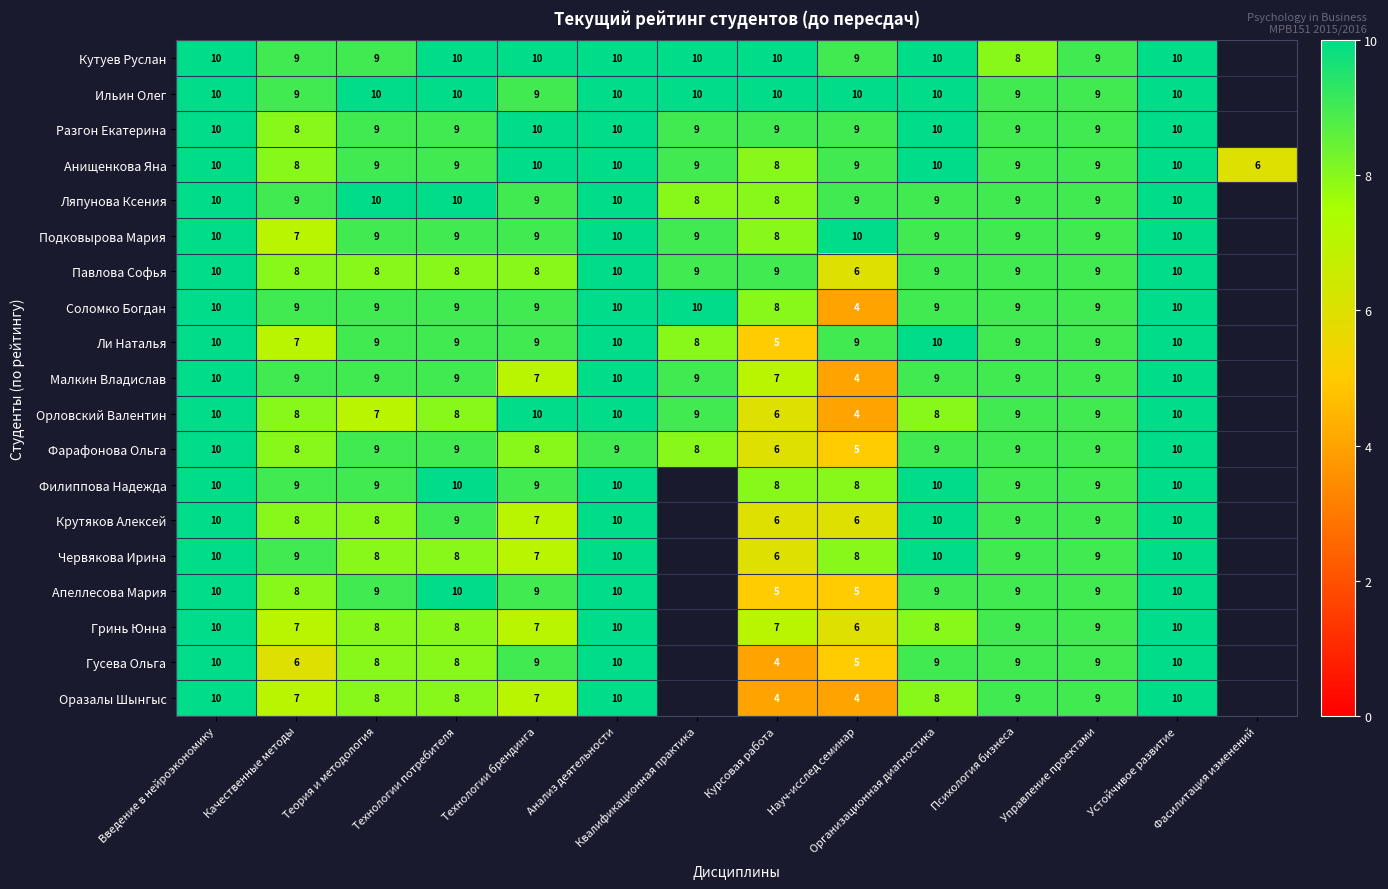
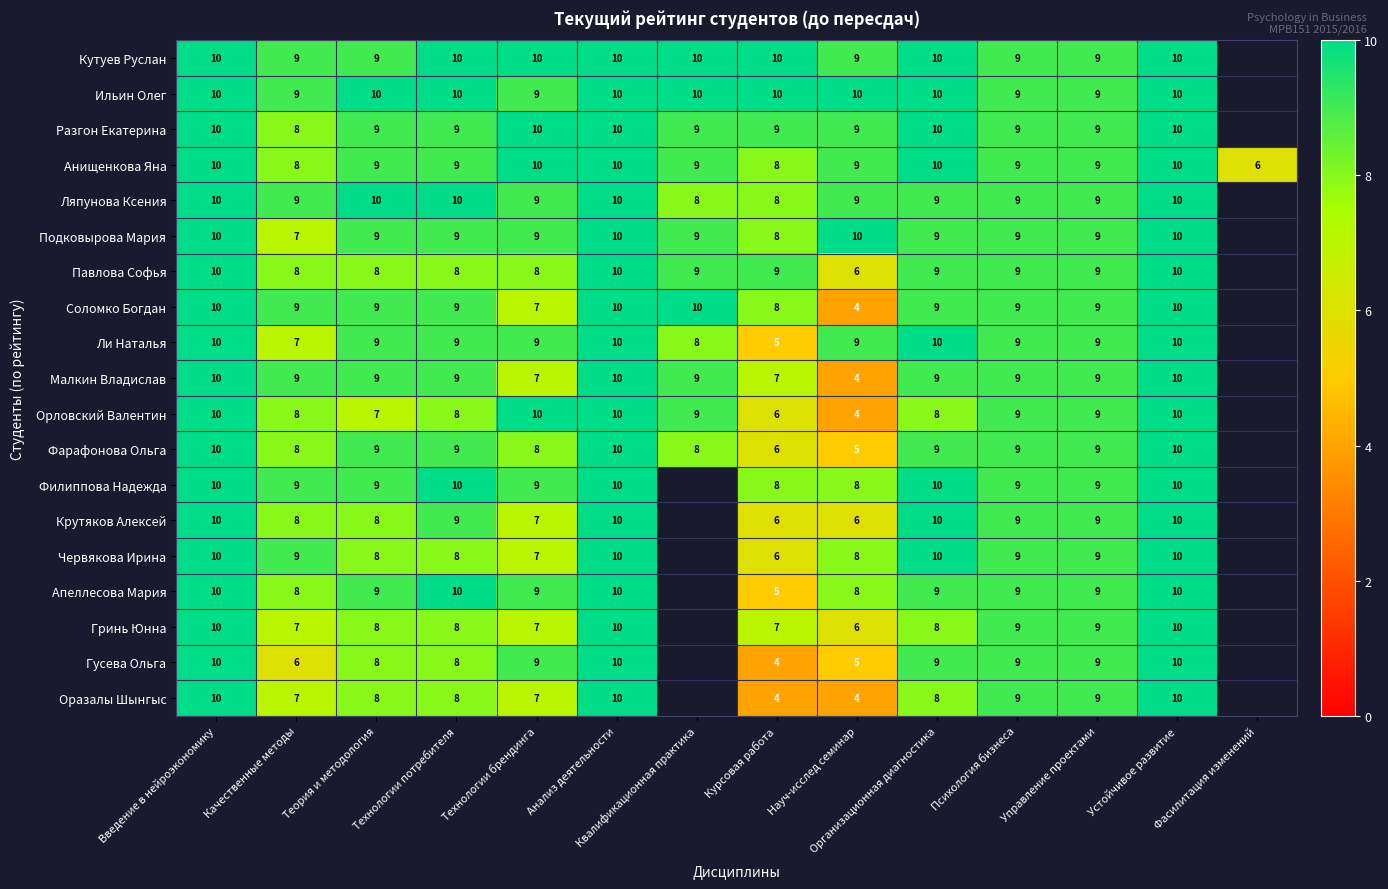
Кутуев Руслан, Психология бизнеса: 8 -> 9
Соломко Богдан, Технологии брендинга: 9 -> 7
Фарафонова Ольга, Анализ деятельности: 9 -> 10
Апеллесова Мария, Науч-исслед семинар: 5 -> 8
